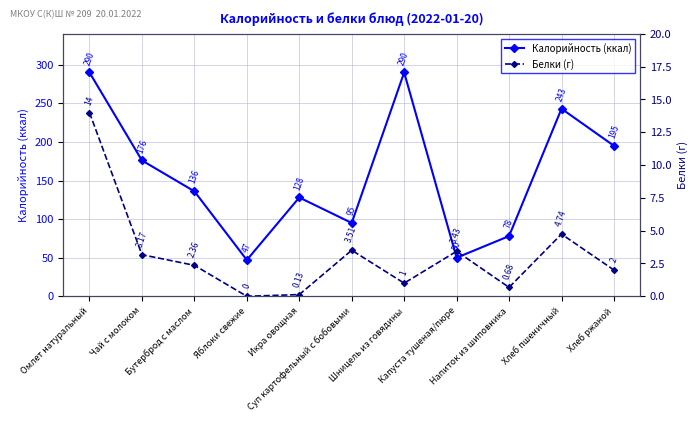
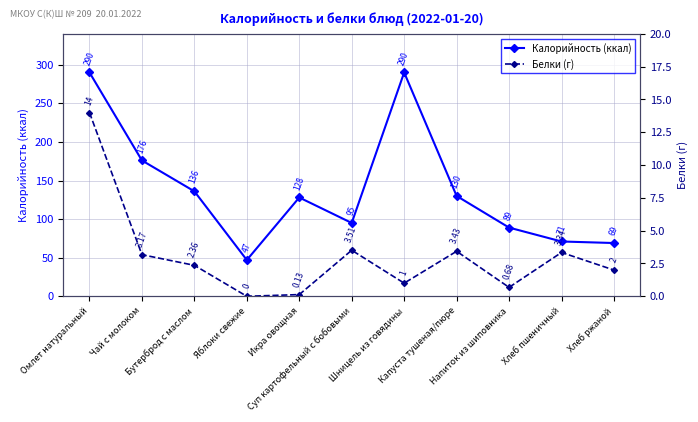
Калорийность (ккал), Капуста тушеная/пюре: 50 -> 130
Калорийность (ккал), Напиток из шиповника: 78 -> 89
Калорийность (ккал), Хлеб пшеничный: 243 -> 71
Калорийность (ккал), Хлеб ржаной: 195 -> 69
Белки (г), Хлеб пшеничный: 4.74 -> 3.34
